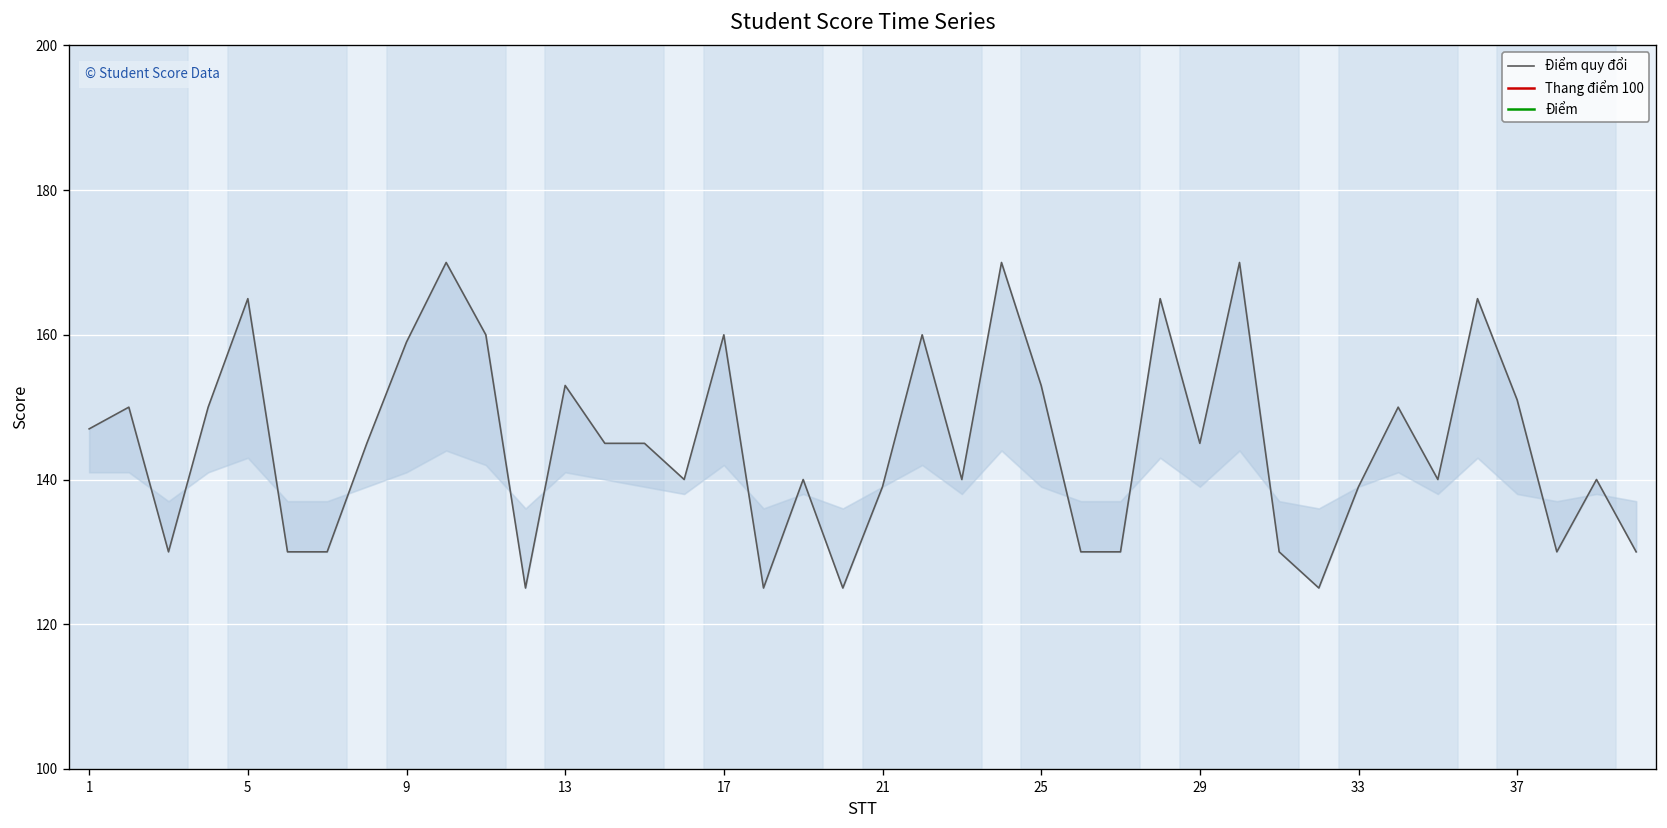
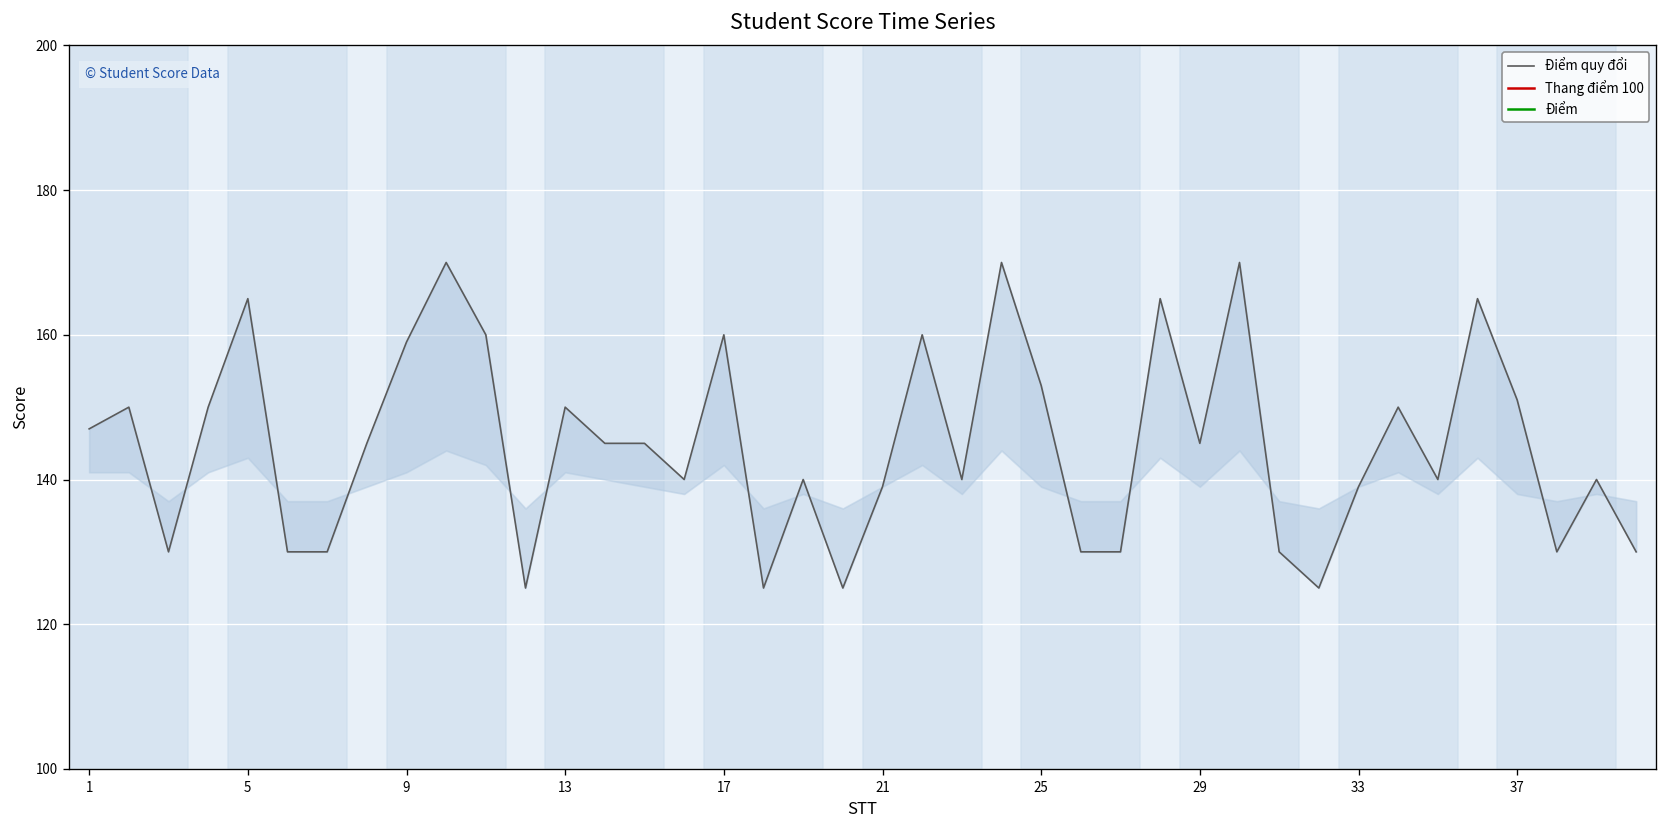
Điểm quy đổi, 13: 153 -> 150
